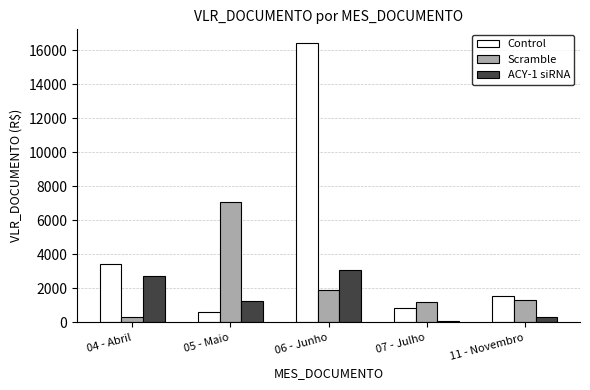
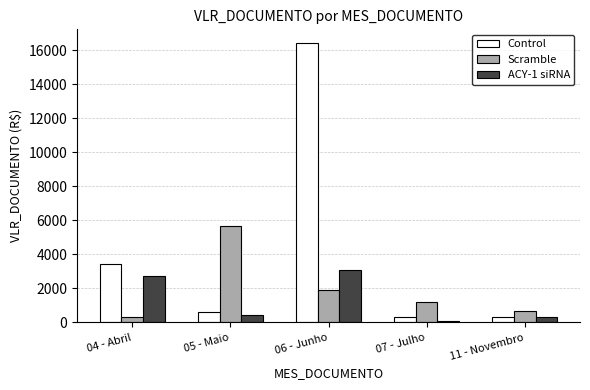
Scramble, 05 - Maio: 7100 -> 5700
ACY-1 siRNA, 05 - Maio: 1300 -> 400
Control, 07 - Julho: 900 -> 300
Control, 11 - Novembro: 1500 -> 300
Scramble, 11 - Novembro: 1300 -> 700
